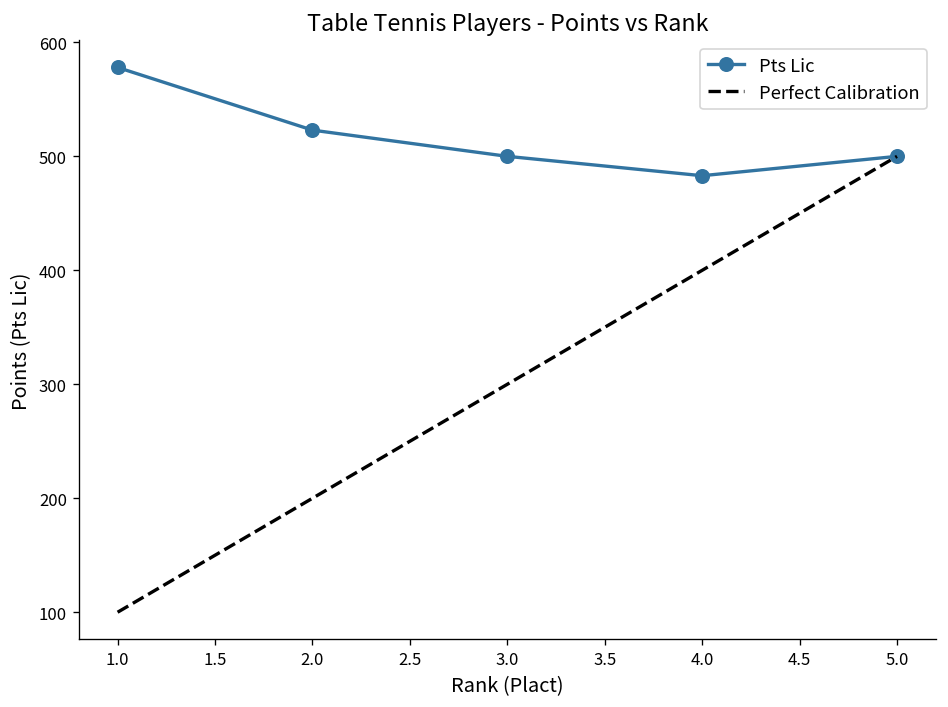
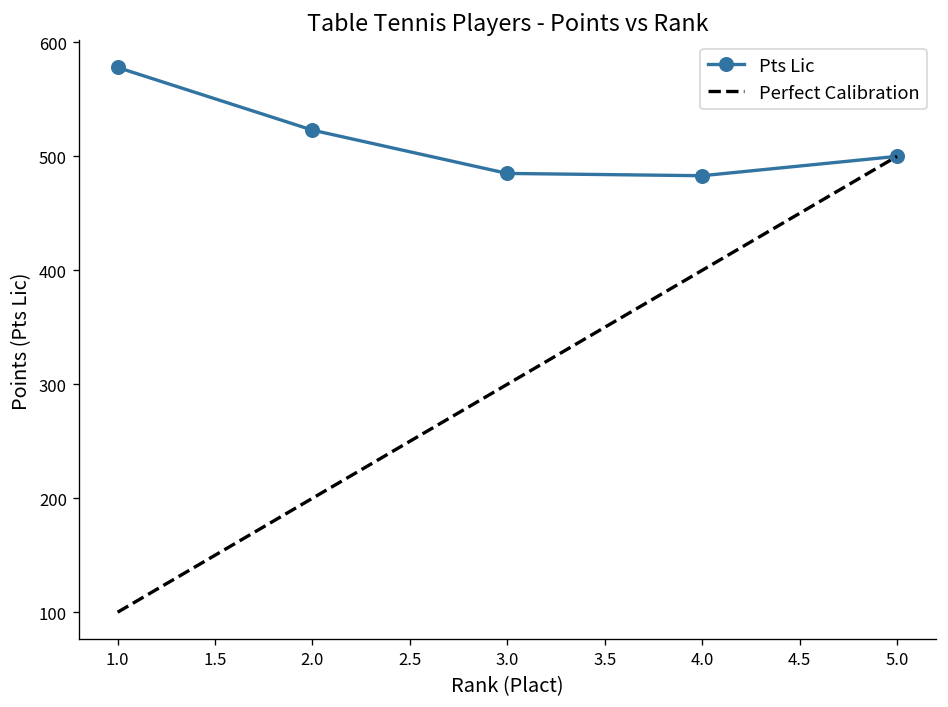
Pts Lic, 3.0: 500 -> 490
